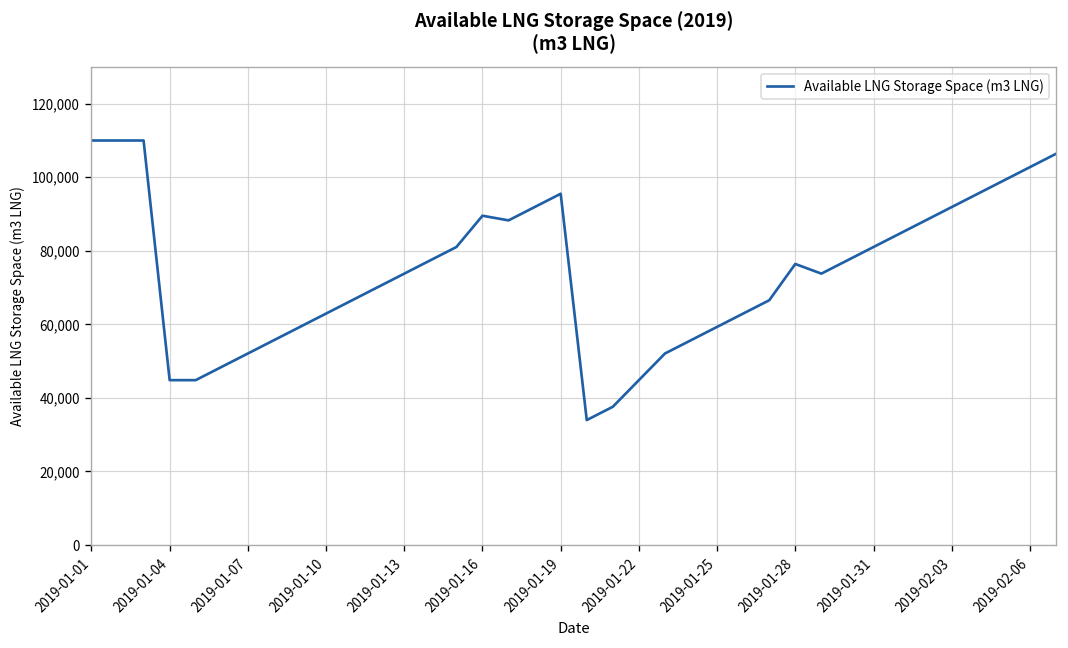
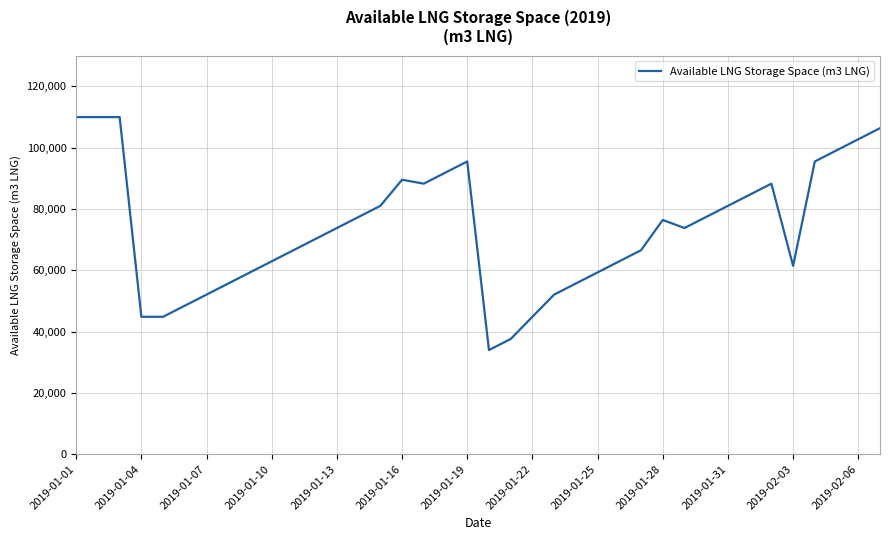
2019-02-03: 92,000 -> 61,000
